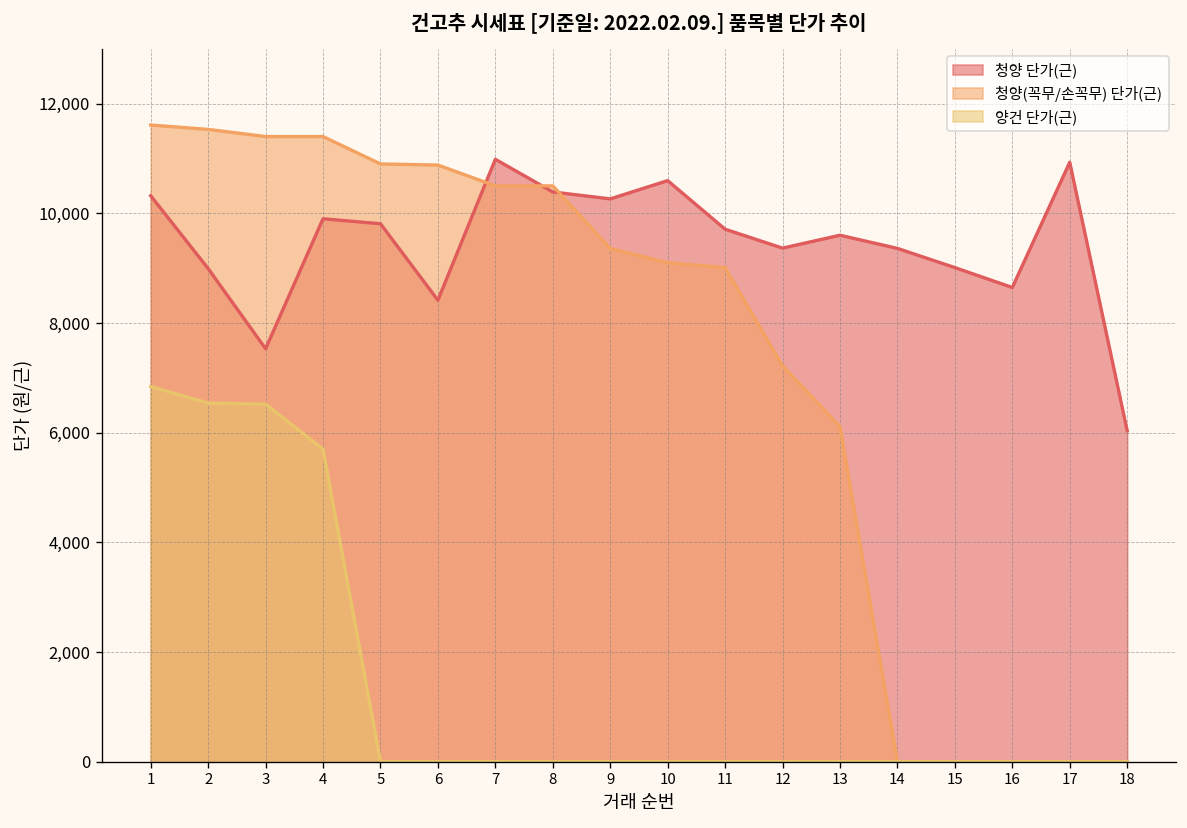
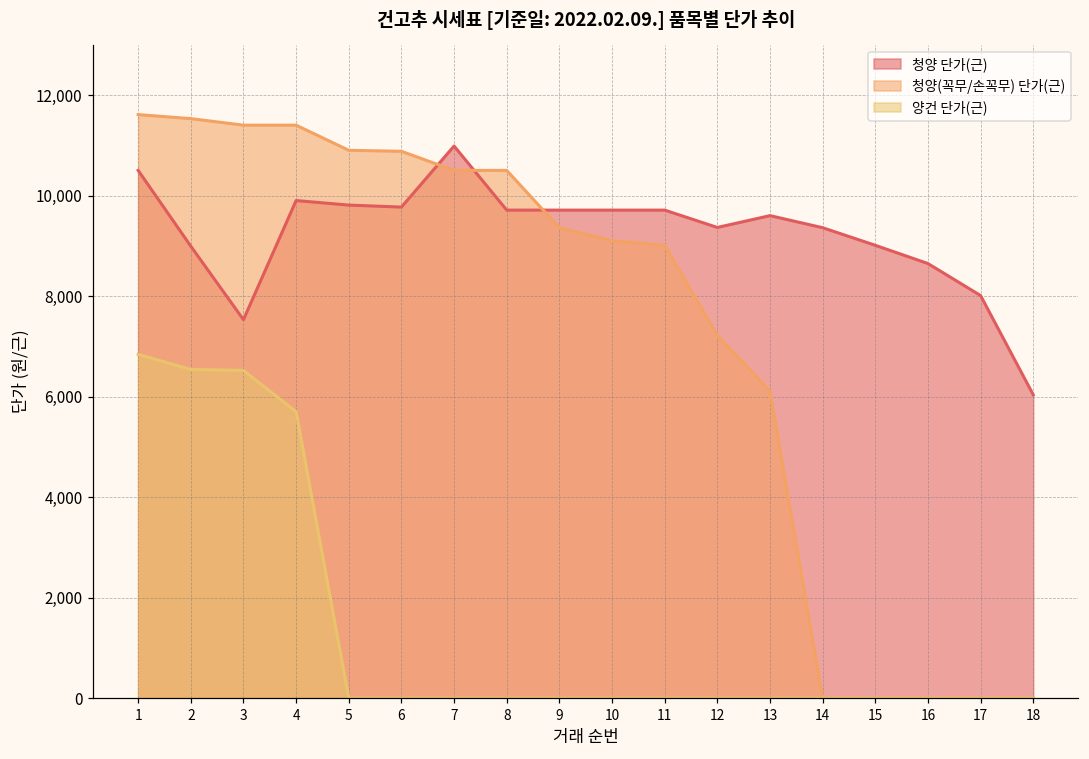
청양 단가(근), 1: 10,300 -> 10,500
청양 단가(근), 6: 8,400 -> 9,800
청양 단가(근), 8: 10,400 -> 9,700
청양 단가(근), 9: 10,300 -> 9,700
청양 단가(근), 10: 10,600 -> 9,700
청양 단가(근), 17: 10,900 -> 8,000
